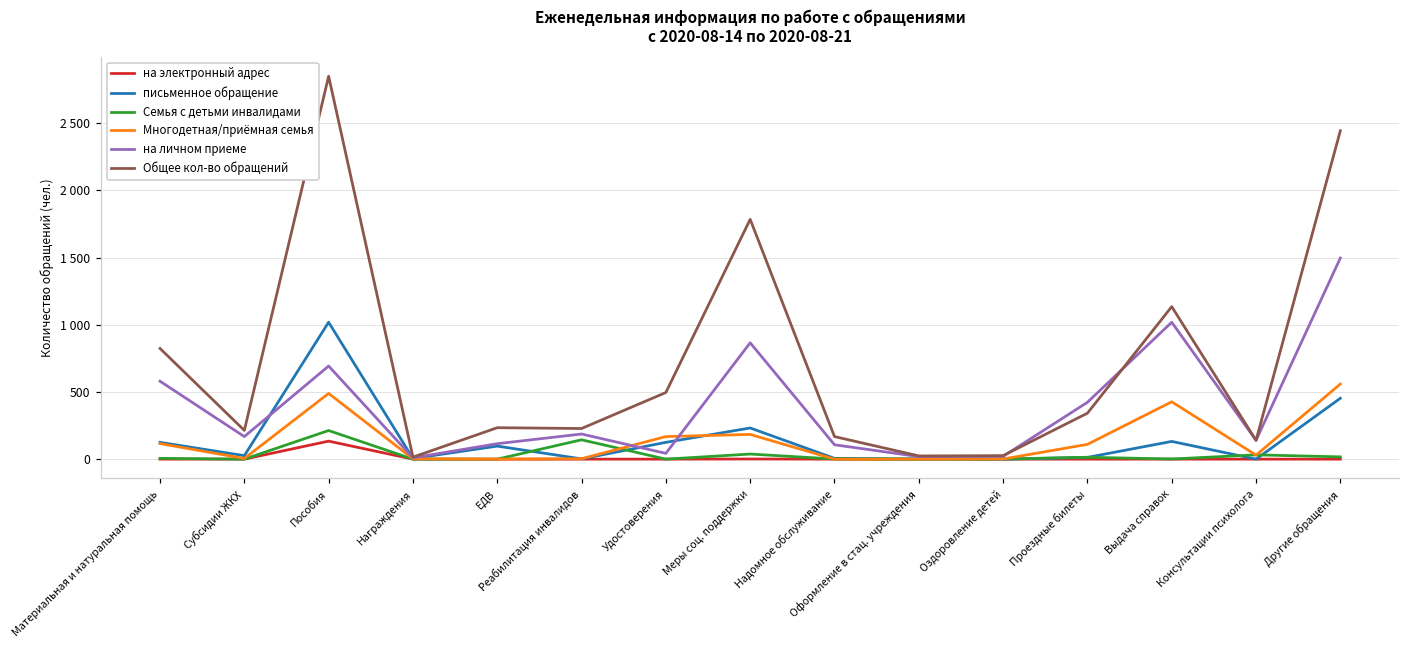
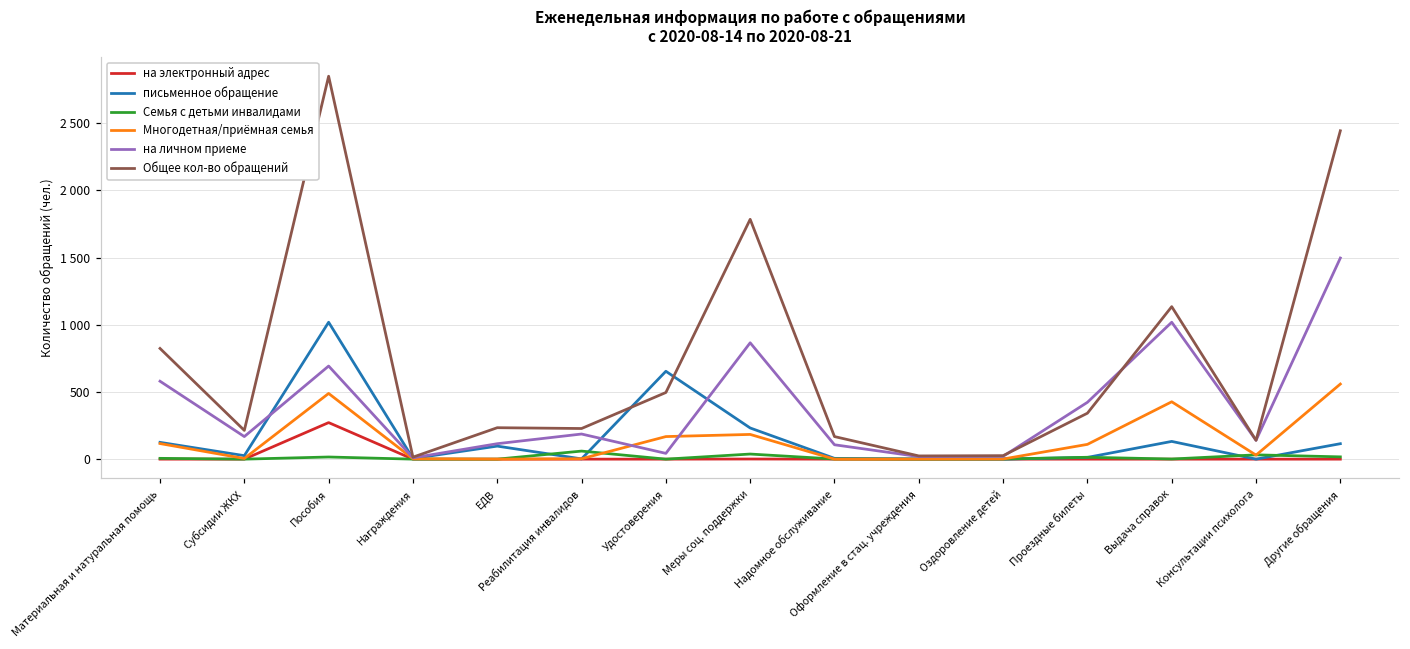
на электронный адрес, Пособия: 130 -> 270
Семья с детьми инвалидами, Пособия: 210 -> 20
Семья с детьми инвалидами, Реабилитация инвалидов: 140 -> 60
письменное обращение, Удостоверения: 130 -> 650
письменное обращение, Другие обращения: 450 -> 120
